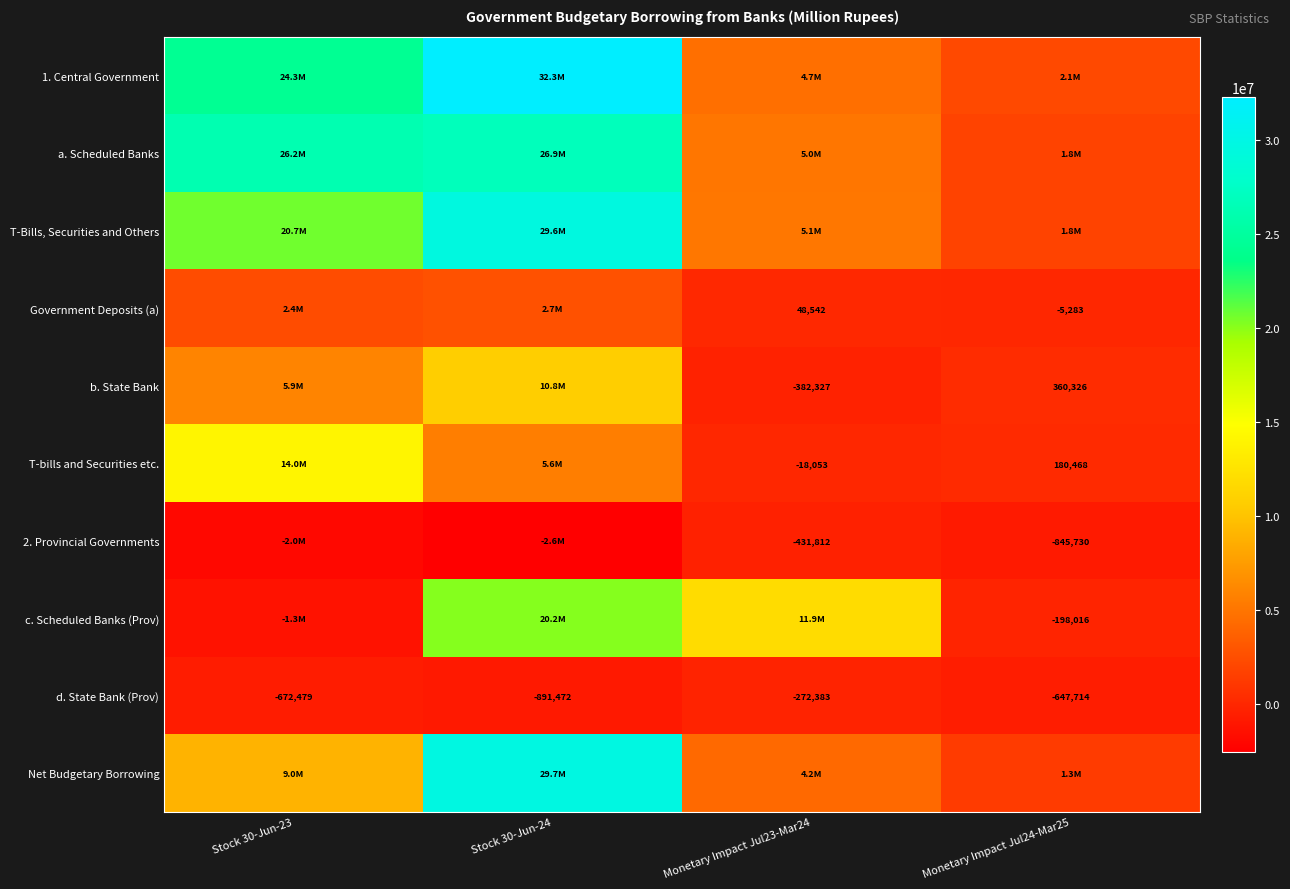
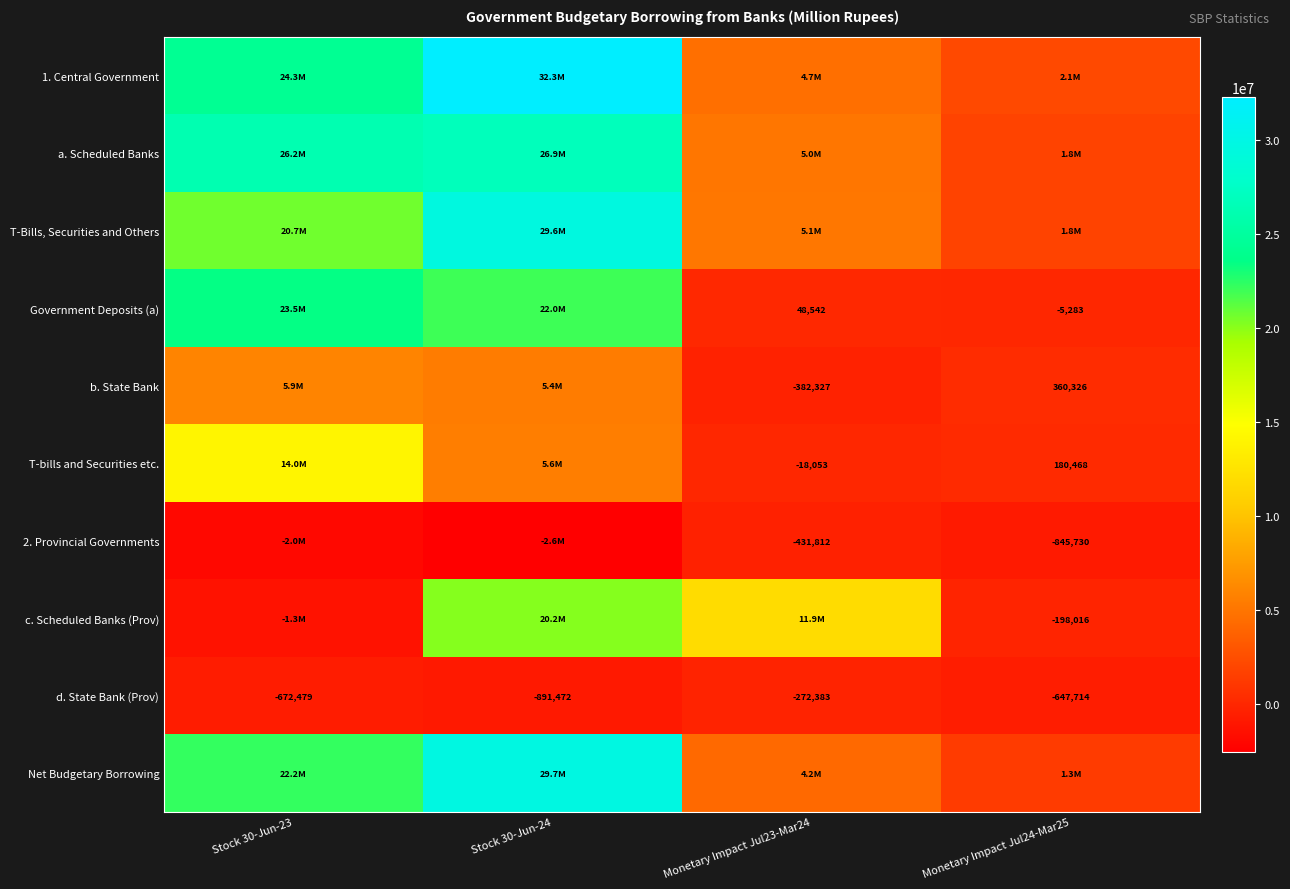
Government Deposits (a), Stock 30-Jun-23: 2.4M -> 23.5M
Government Deposits (a), Stock 30-Jun-24: 2.7M -> 22.0M
b. State Bank, Stock 30-Jun-24: 10.8M -> 5.4M
Net Budgetary Borrowing, Stock 30-Jun-23: 9.0M -> 22.2M
